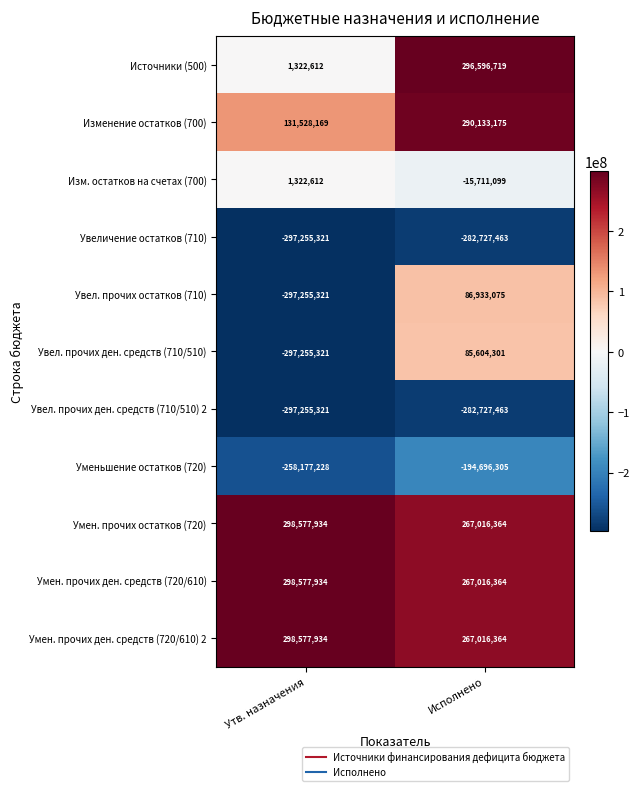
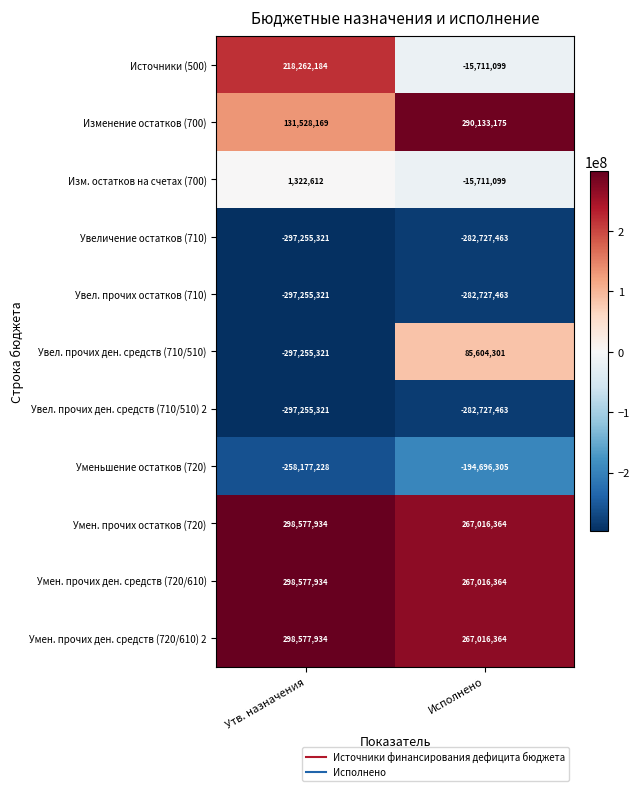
Источники (500), Утв. назначения: 1,322,612 -> 218,262,184
Источники (500), Исполнено: 296,596,719 -> -15,711,099
Увел. прочих остатков (710), Исполнено: 86,933,075 -> -282,727,463
